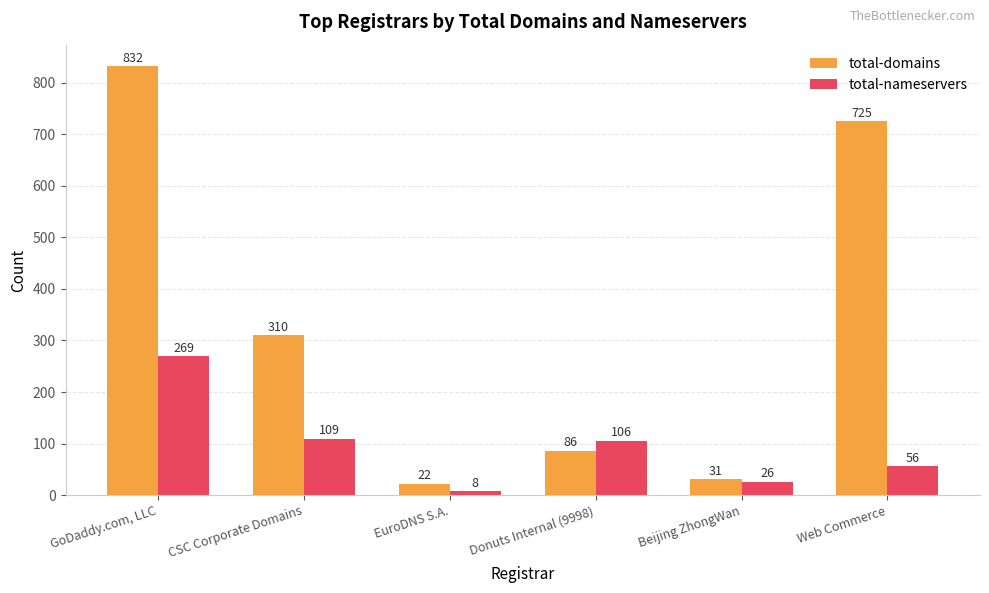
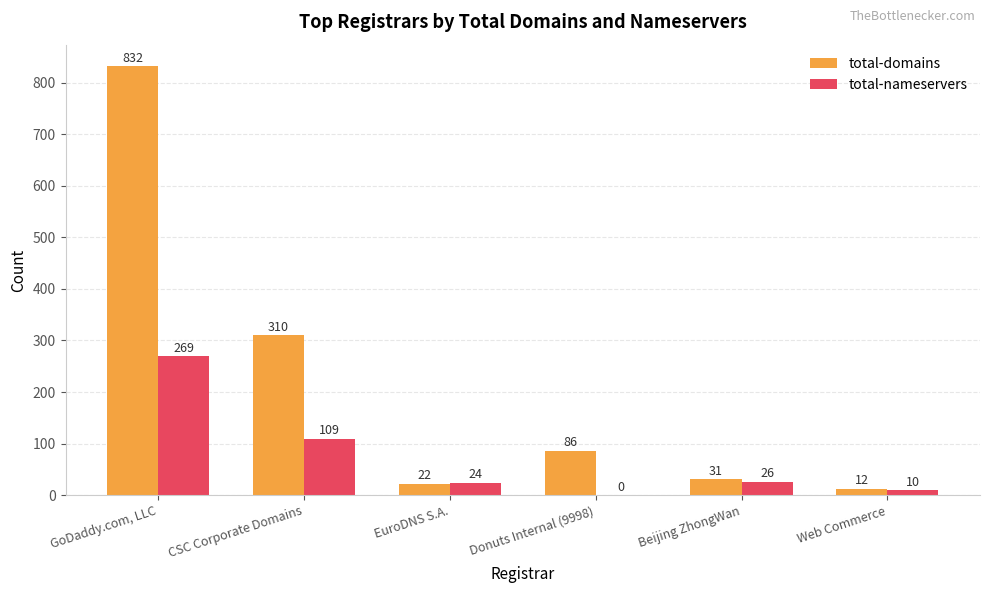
total-nameservers, EuroDNS S.A.: 8 -> 24
total-nameservers, Donuts Internal (9998): 106 -> 0
total-domains, Web Commerce: 725 -> 12
total-nameservers, Web Commerce: 56 -> 10
